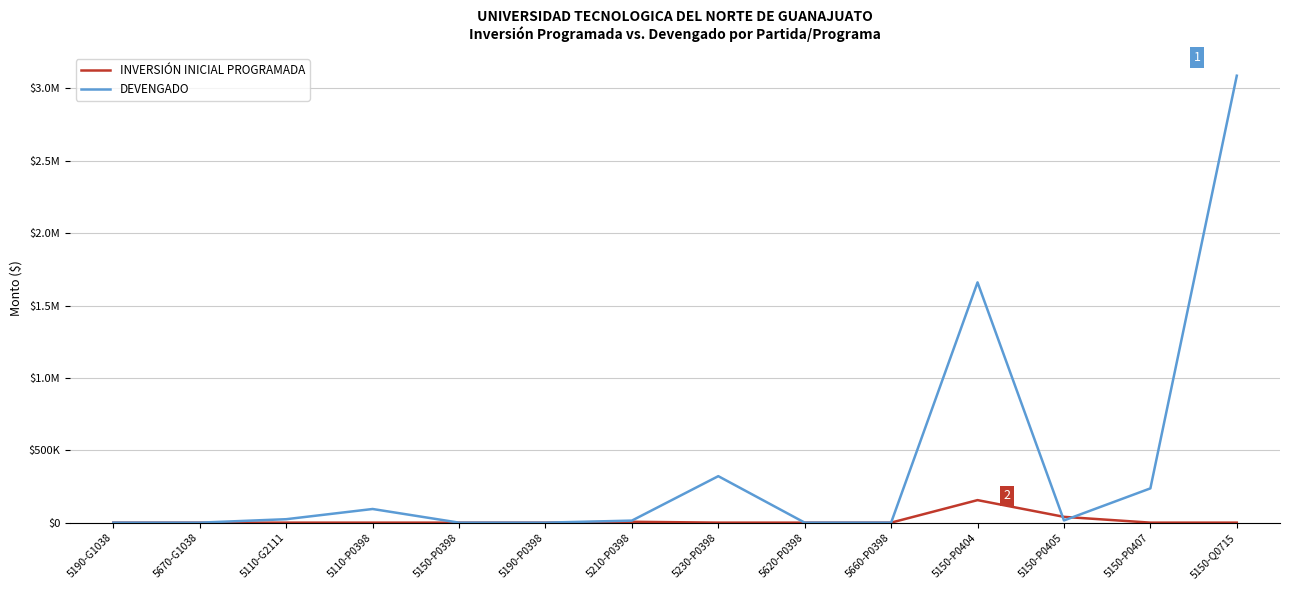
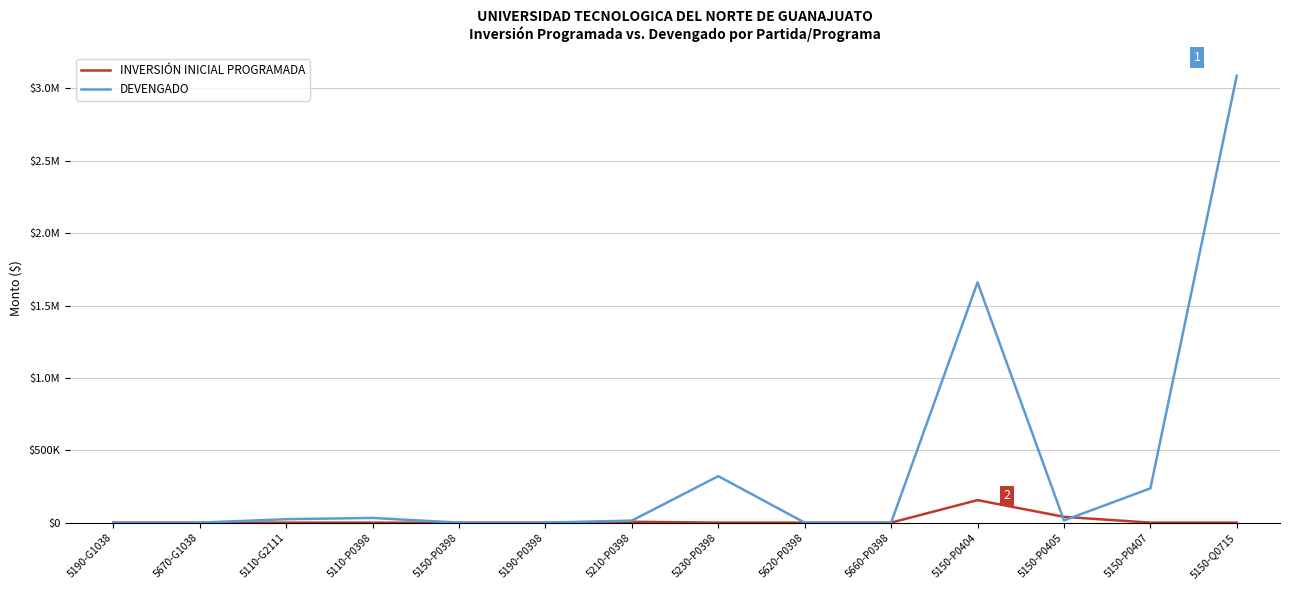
DEVENGADO, 5110-P0398: $90000 -> $30000
